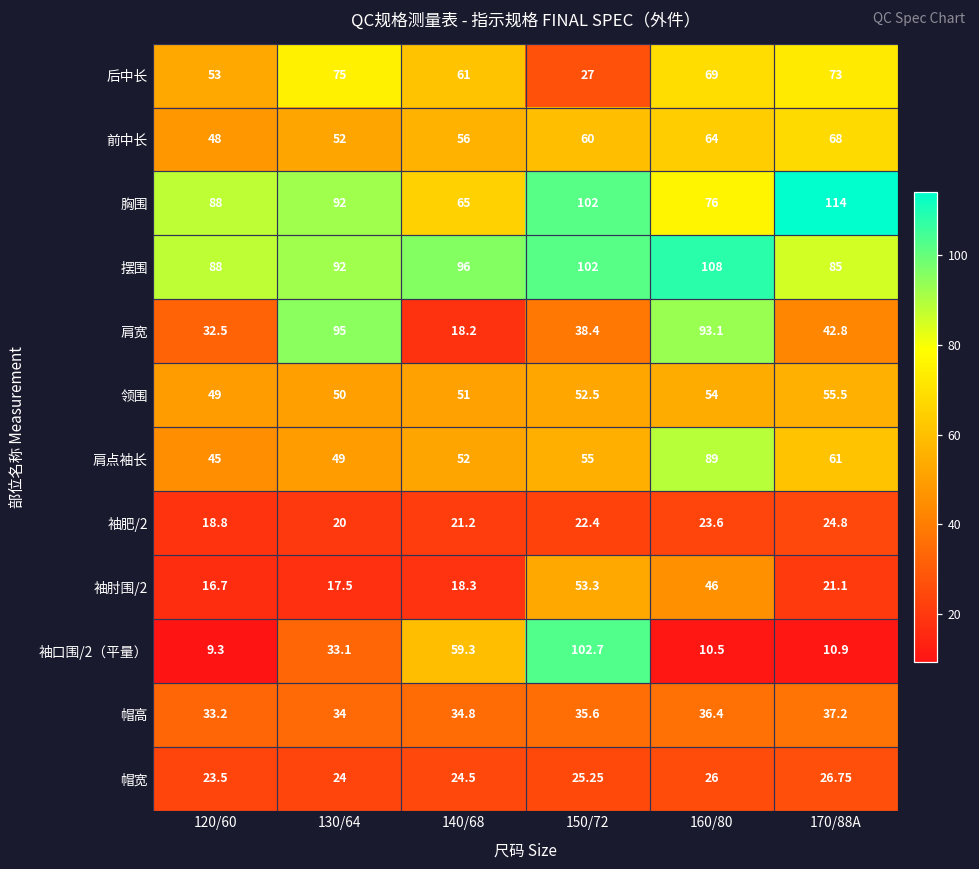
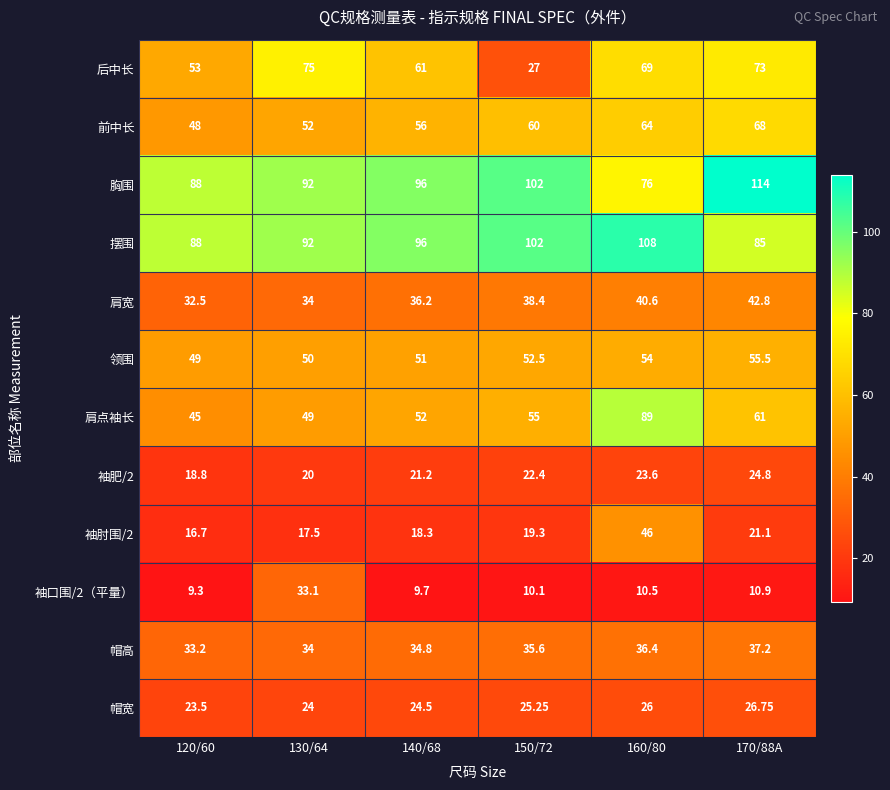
胸围, 140/68: 65 -> 96
肩宽, 130/64: 95 -> 34
肩宽, 140/68: 18.2 -> 36.2
肩宽, 160/80: 93.1 -> 40.6
袖肘围/2, 150/72: 53.3 -> 19.3
袖口围/2（平量）, 140/68: 59.3 -> 9.7
袖口围/2（平量）, 150/72: 102.7 -> 10.1
